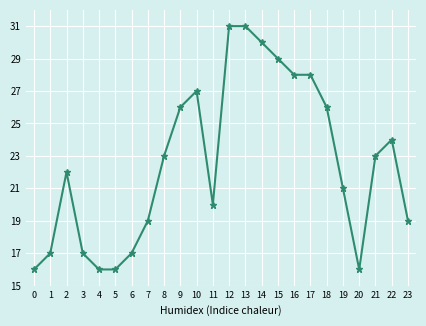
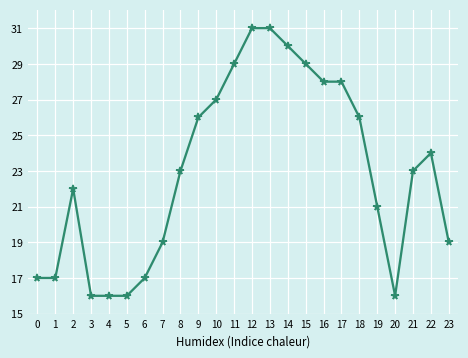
0: 16 -> 17
3: 17 -> 16
11: 20 -> 29
